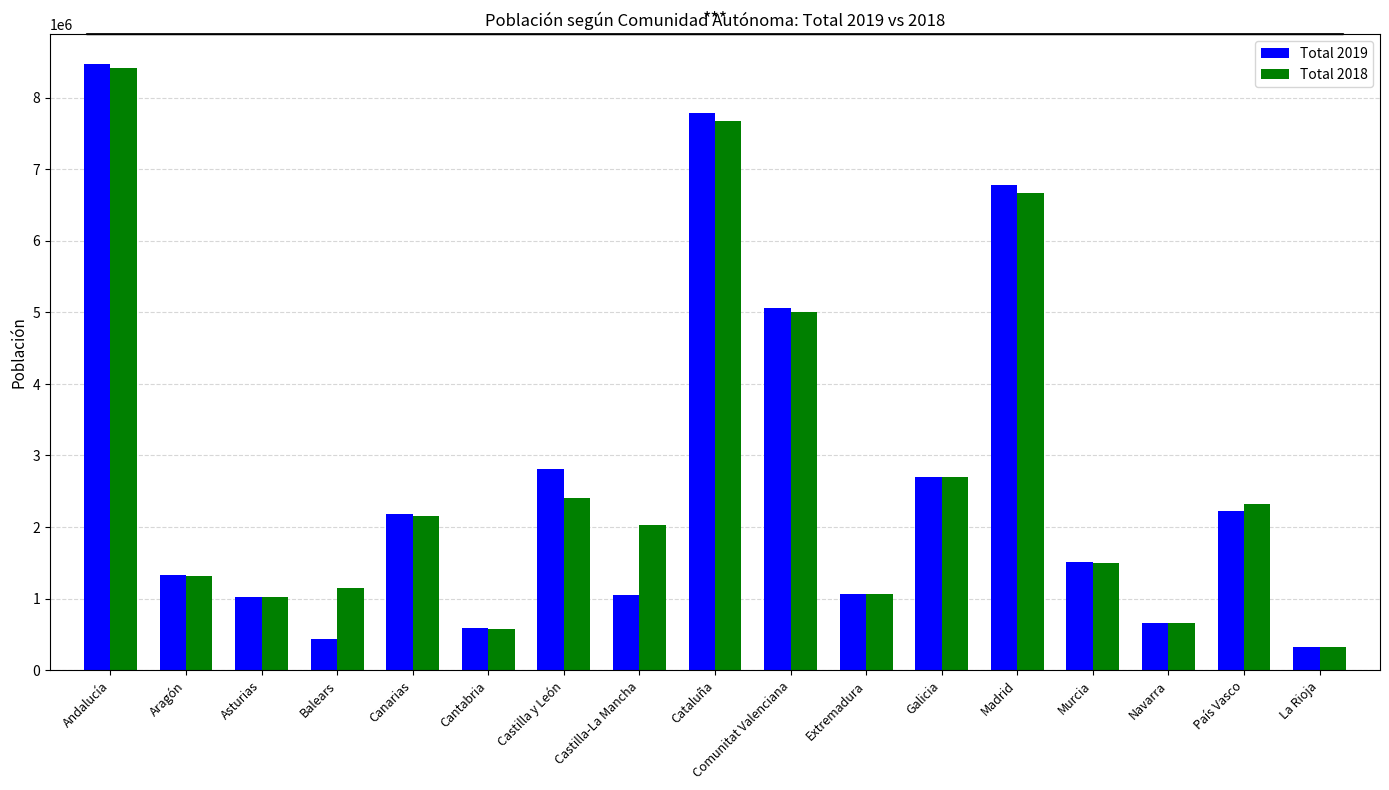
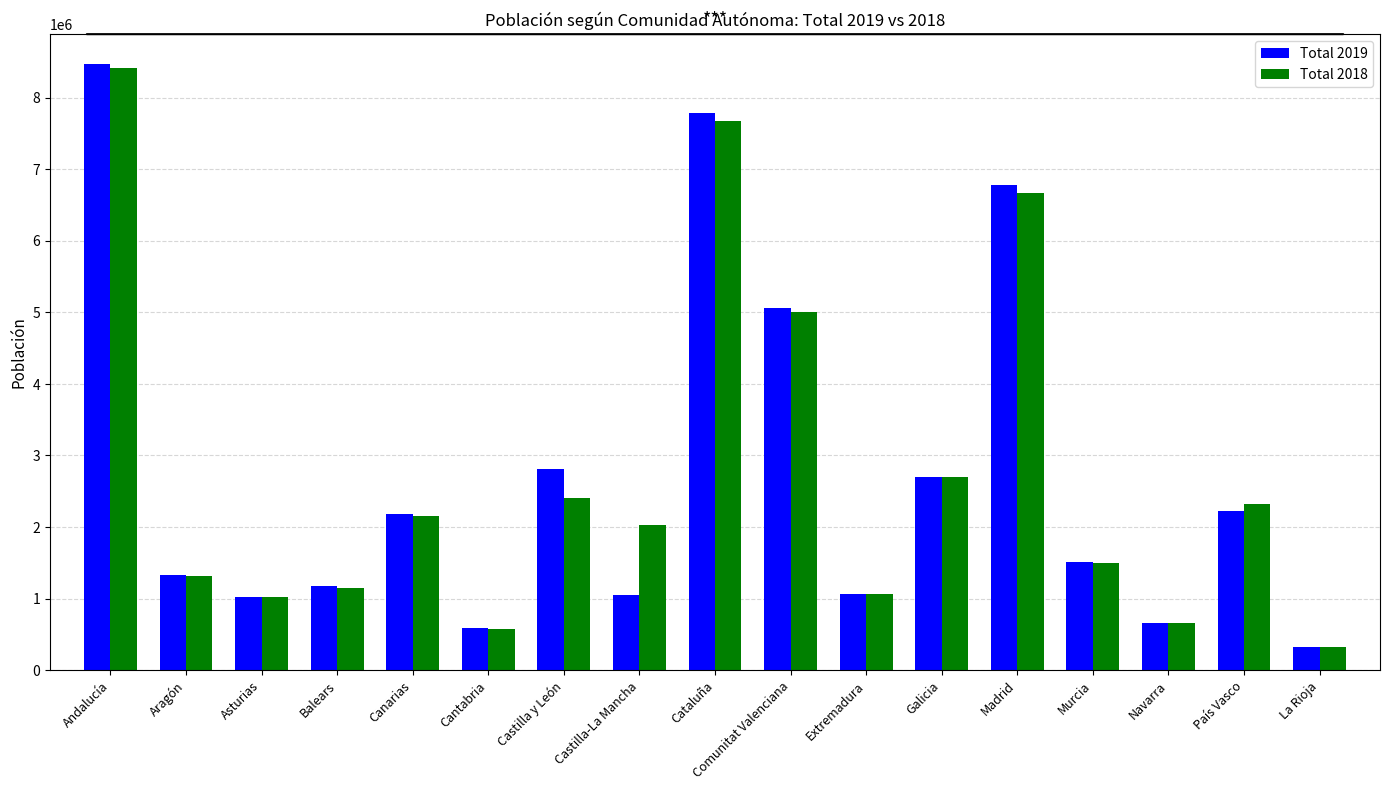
Total 2019, Balears: 400000 -> 1200000
